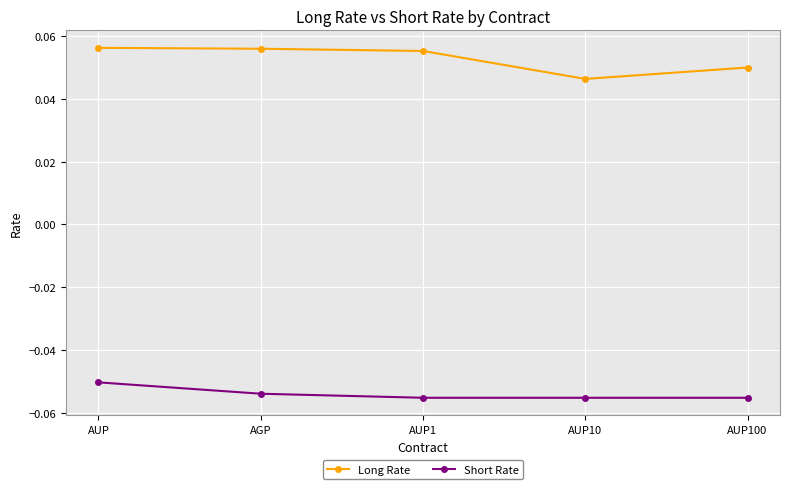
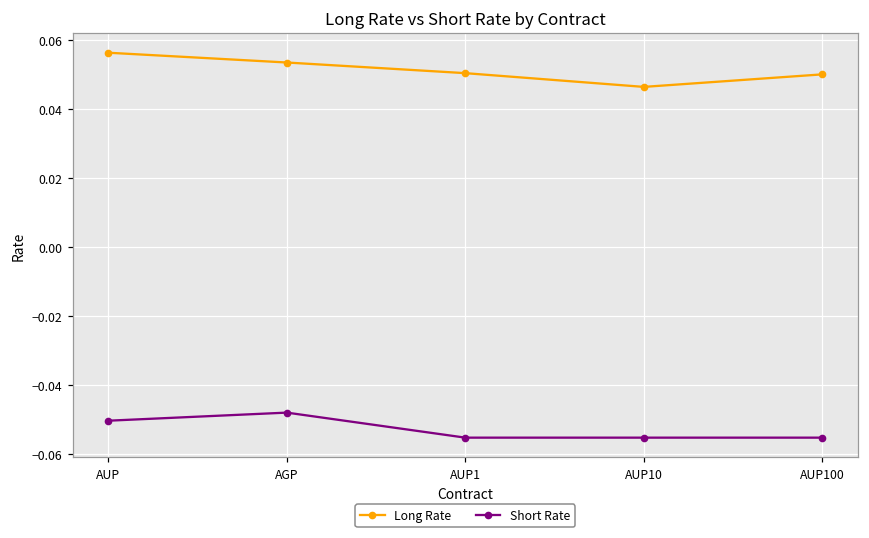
Long Rate, AGP: 0.056 -> 0.053
Short Rate, AGP: -0.054 -> -0.048
Long Rate, AUP1: 0.055 -> 0.050
